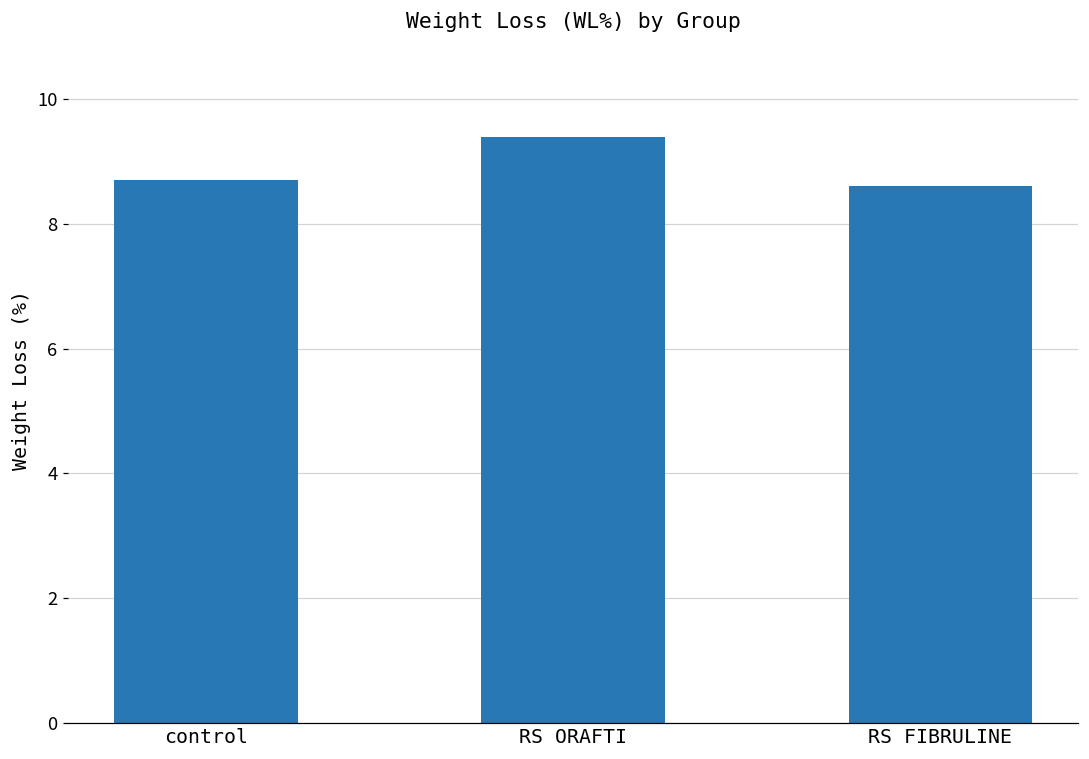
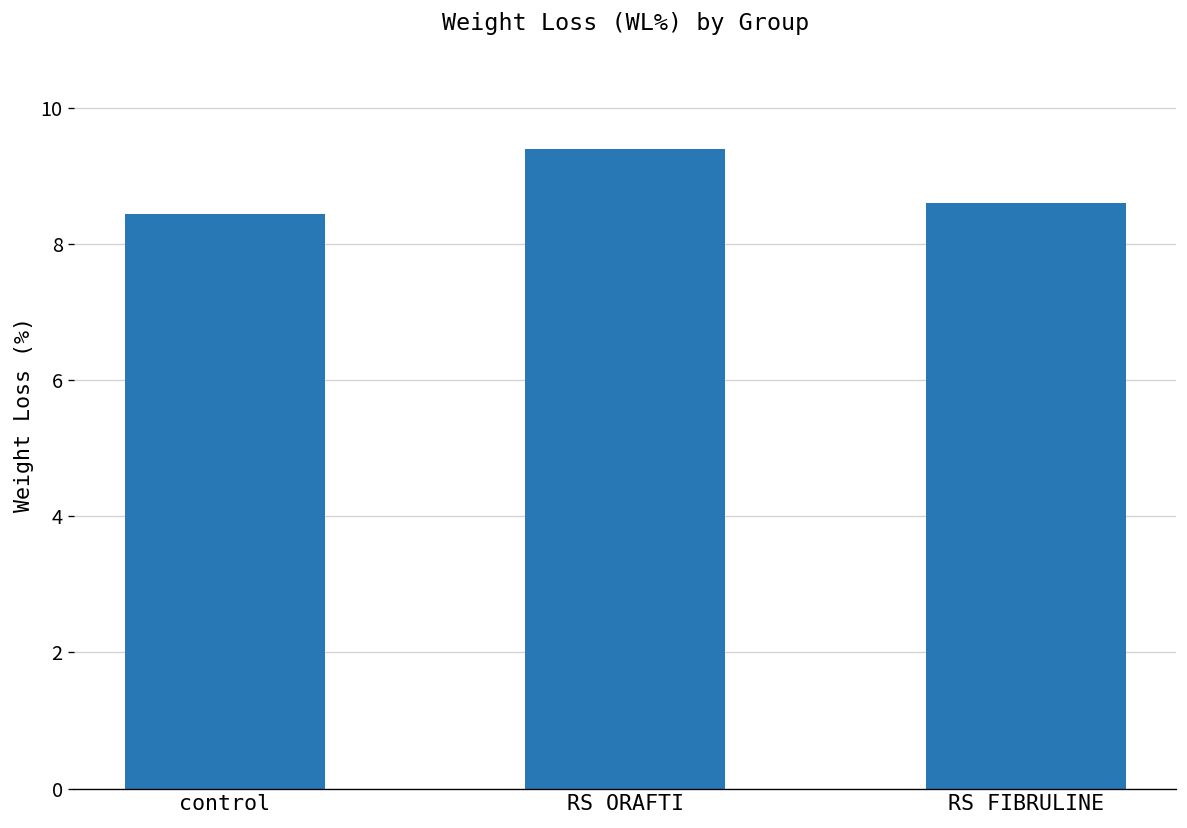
control: 8.7 -> 8.4
